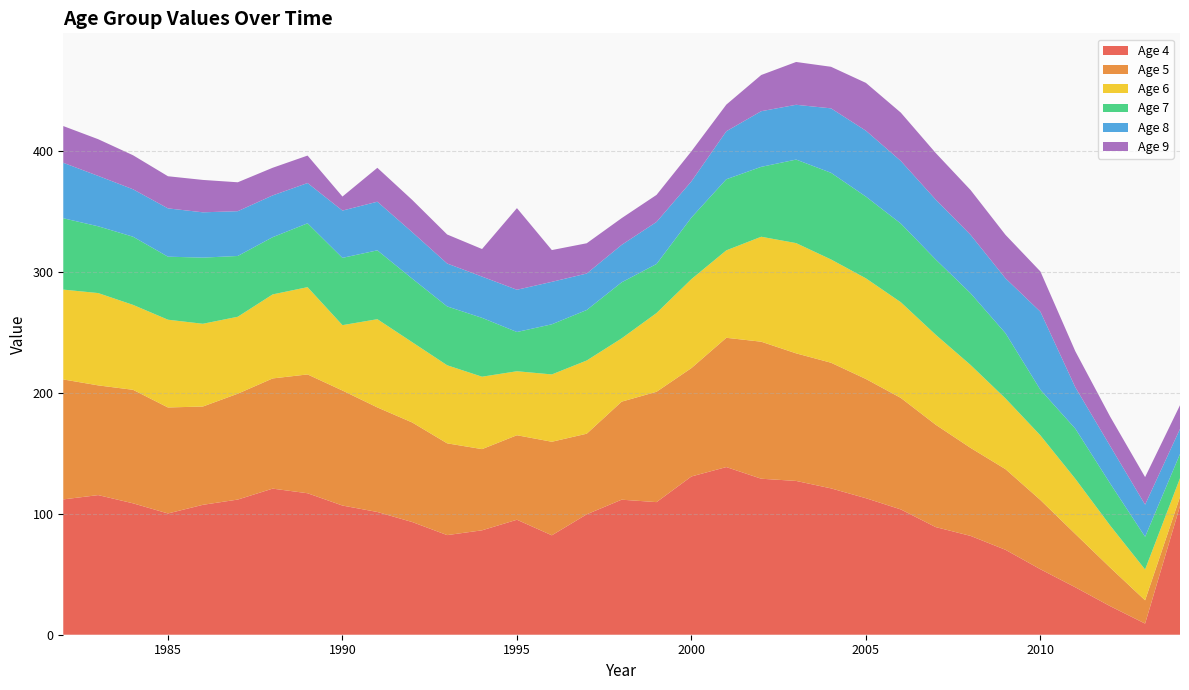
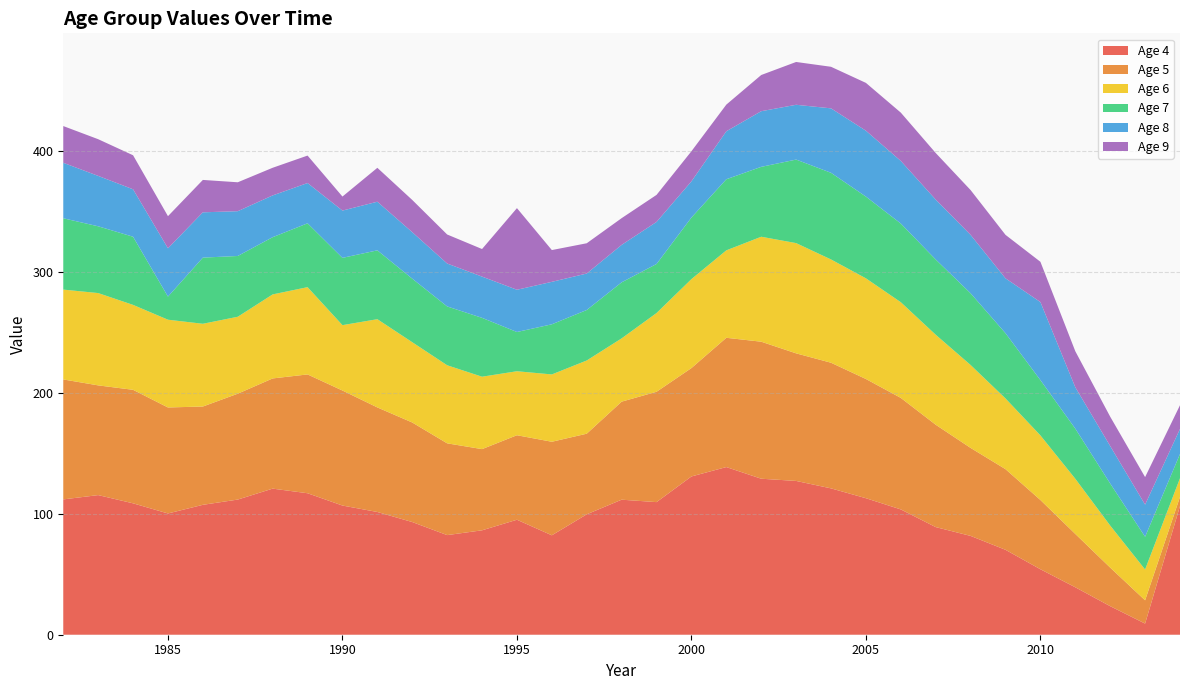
Age 7, 1985: 52 -> 19
Age 7, 2010: 38 -> 46
